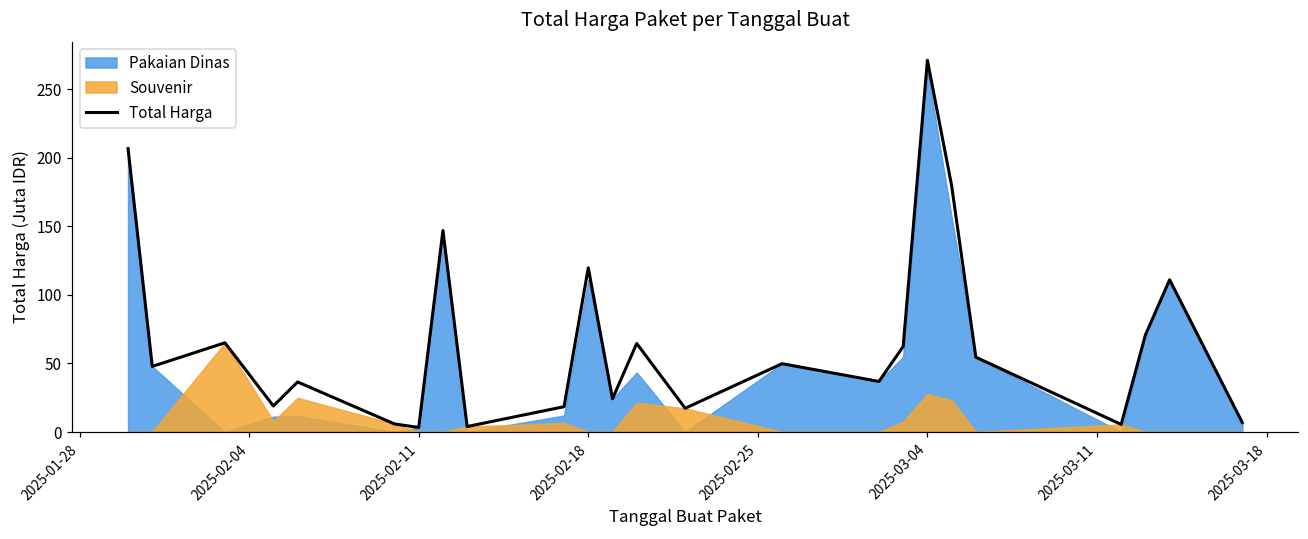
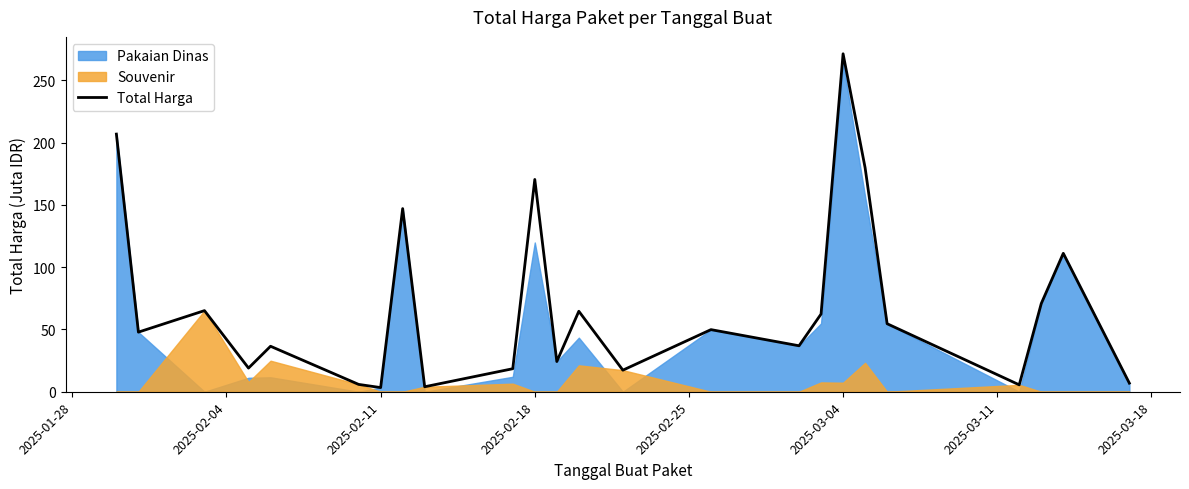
Total Harga, 2025-02-18: 120 -> 170
Pakaian Dinas, 2025-02-18: 111 -> 120
Souvenir, 2025-03-04: 28 -> 7
